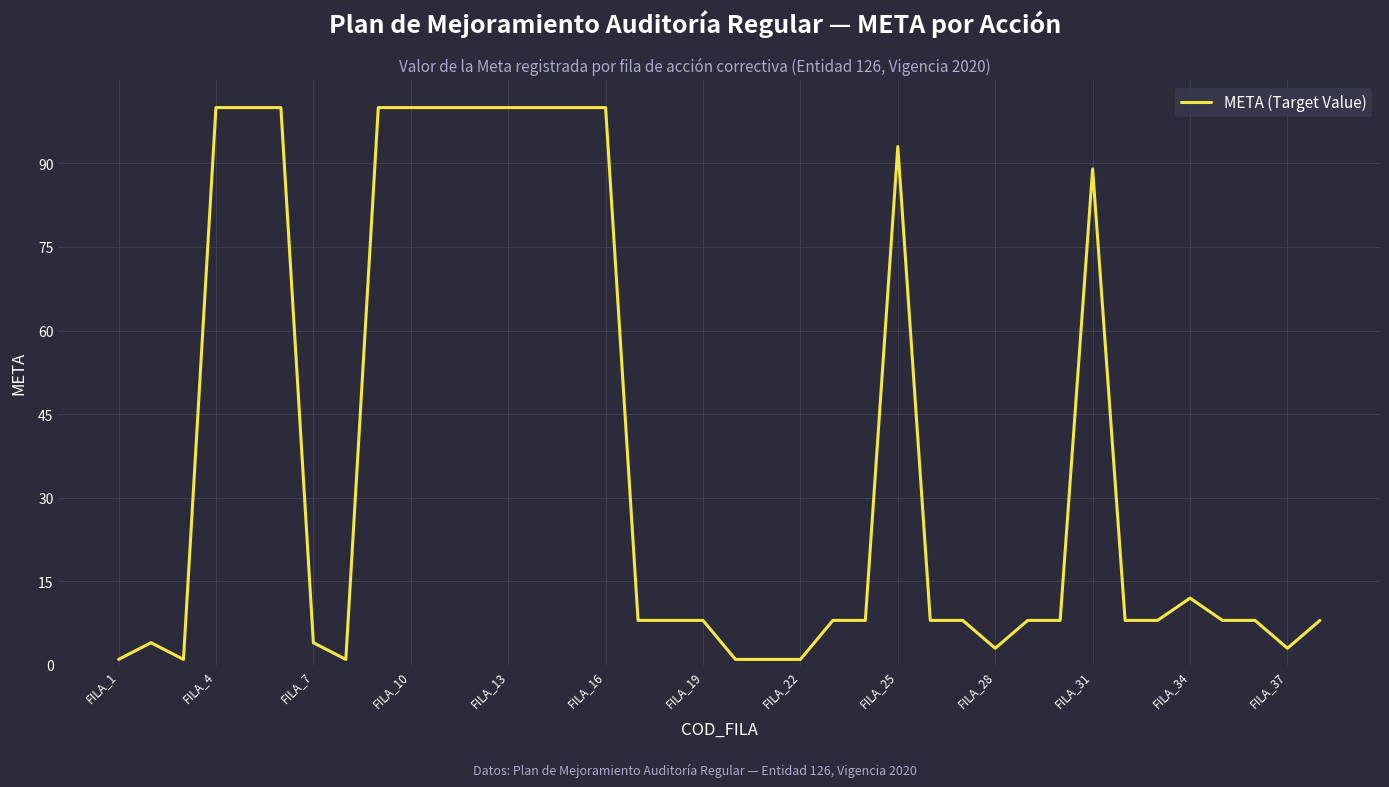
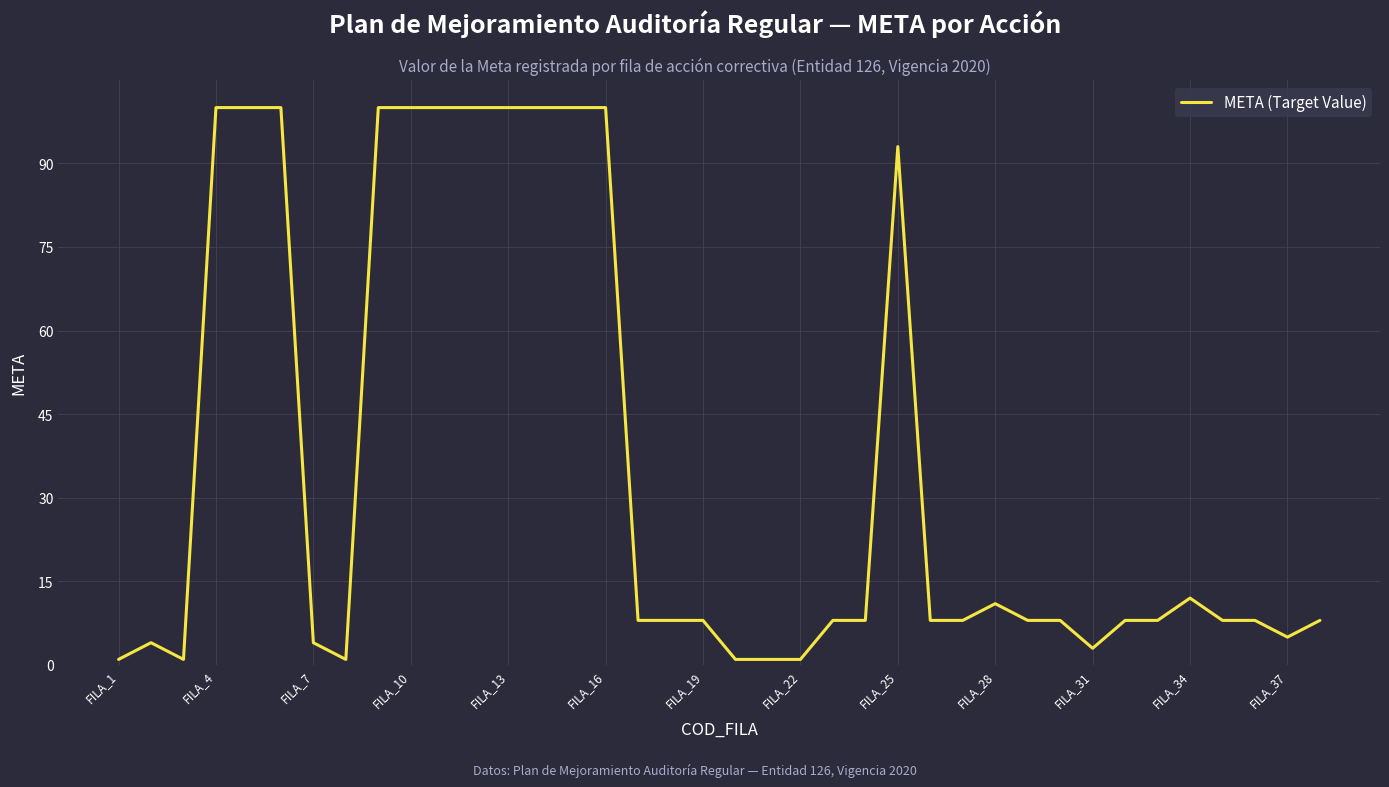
FILA_28: 3 -> 11
FILA_31: 89 -> 3
FILA_37: 3 -> 5
